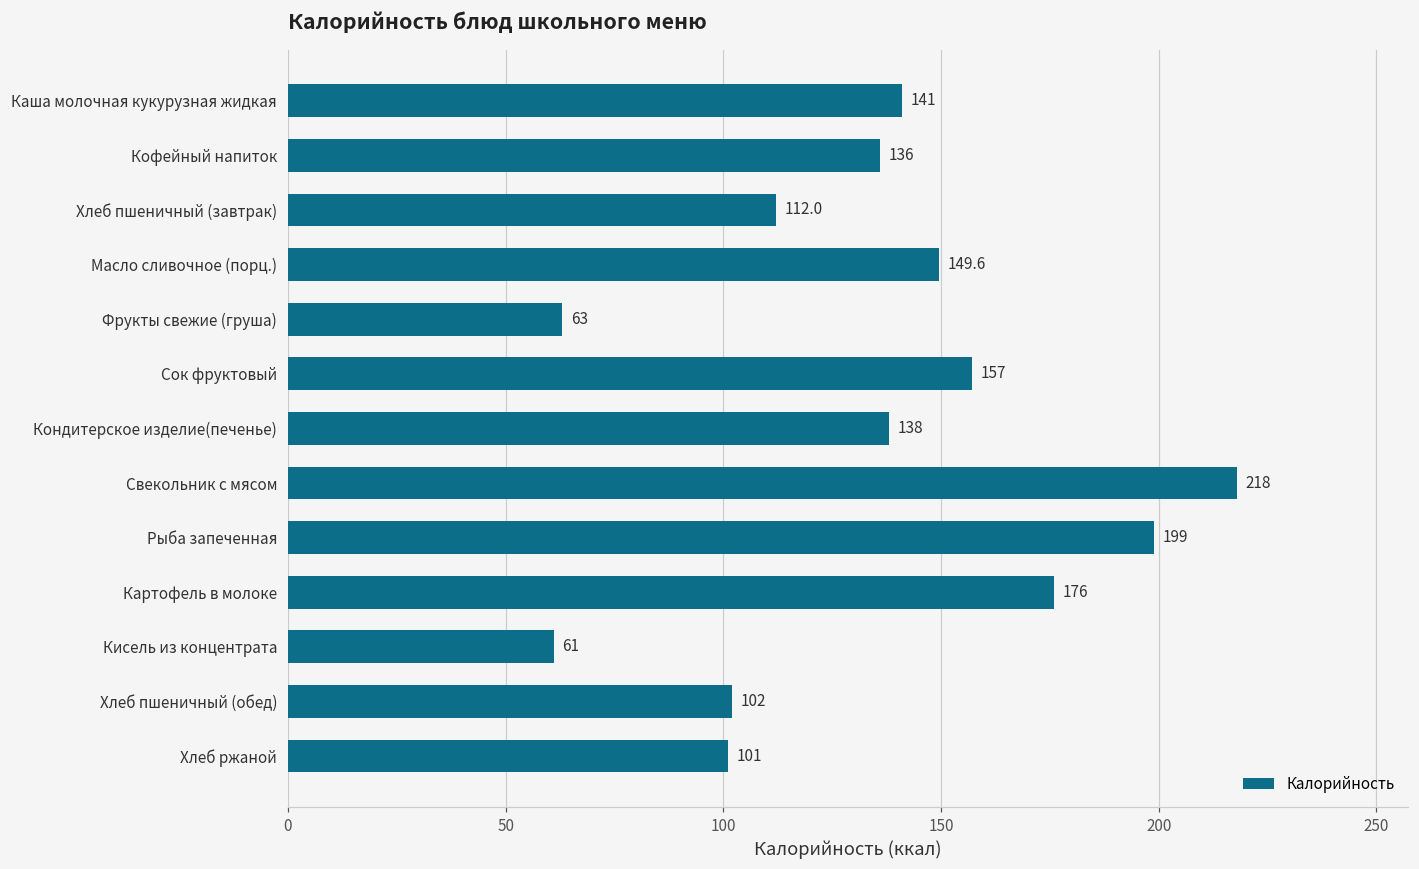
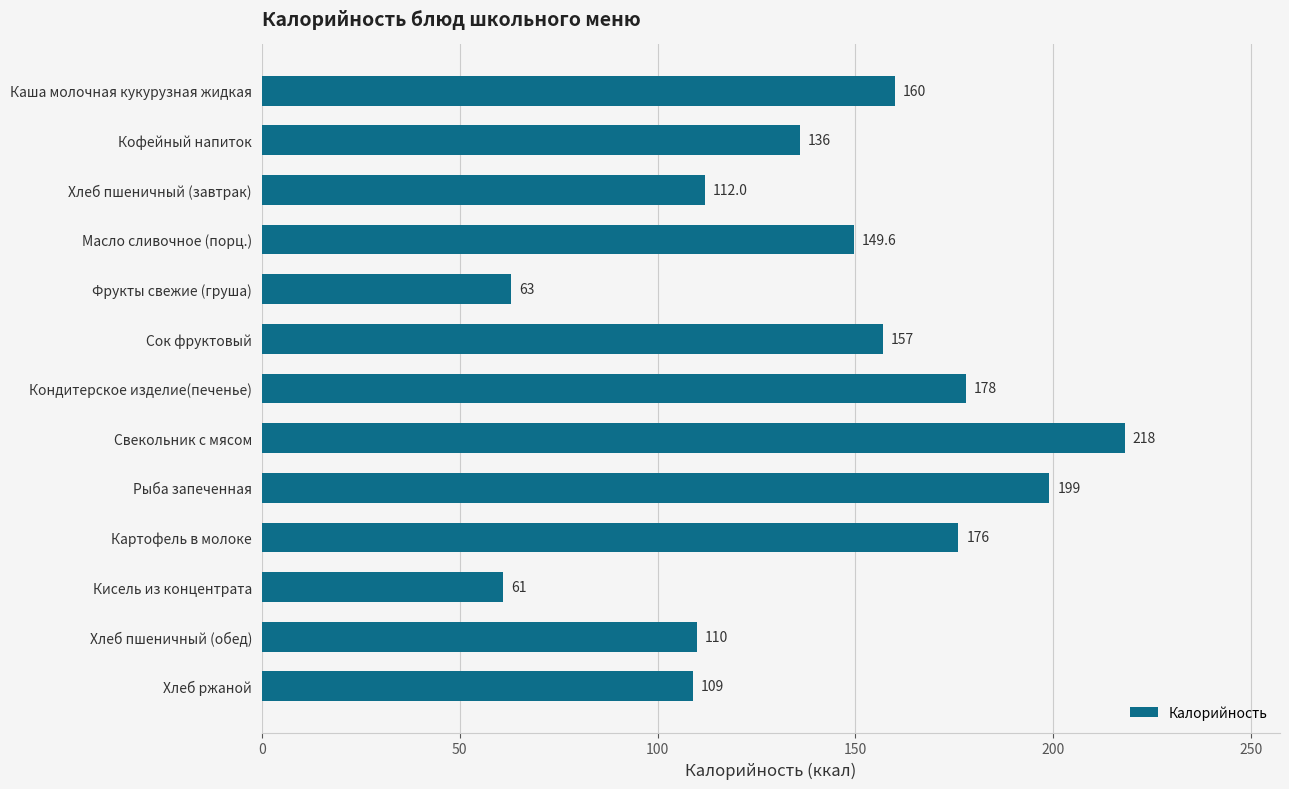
Каша молочная кукурузная жидкая: 141 -> 160
Кондитерское изделие(печенье): 138 -> 178
Хлеб пшеничный (обед): 102 -> 110
Хлеб ржаной: 101 -> 109
